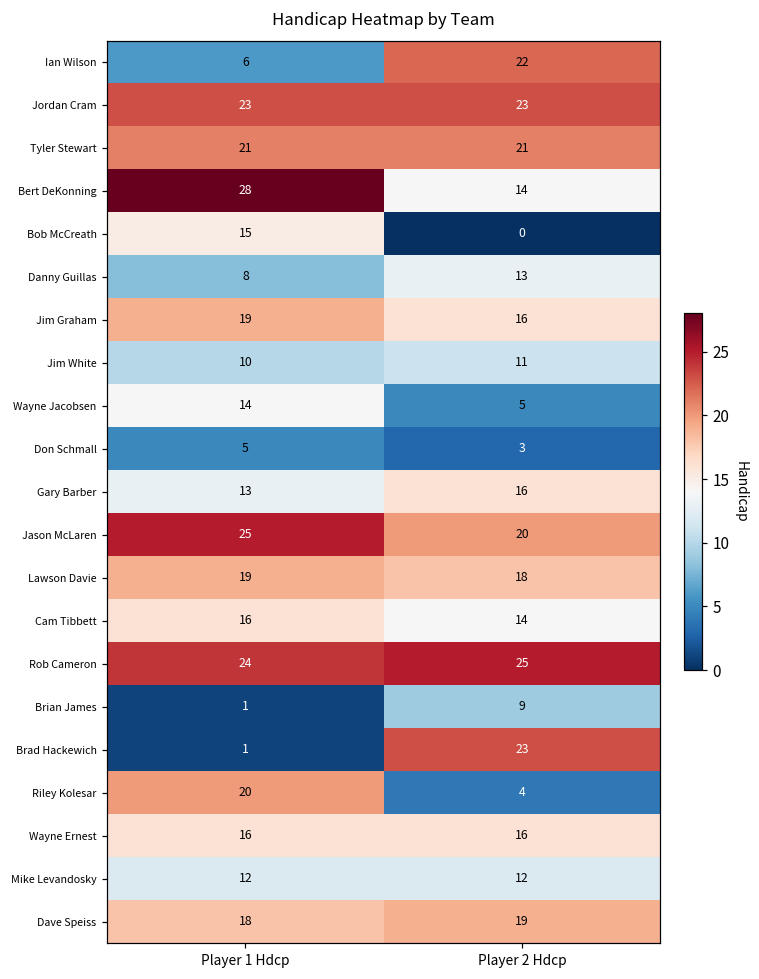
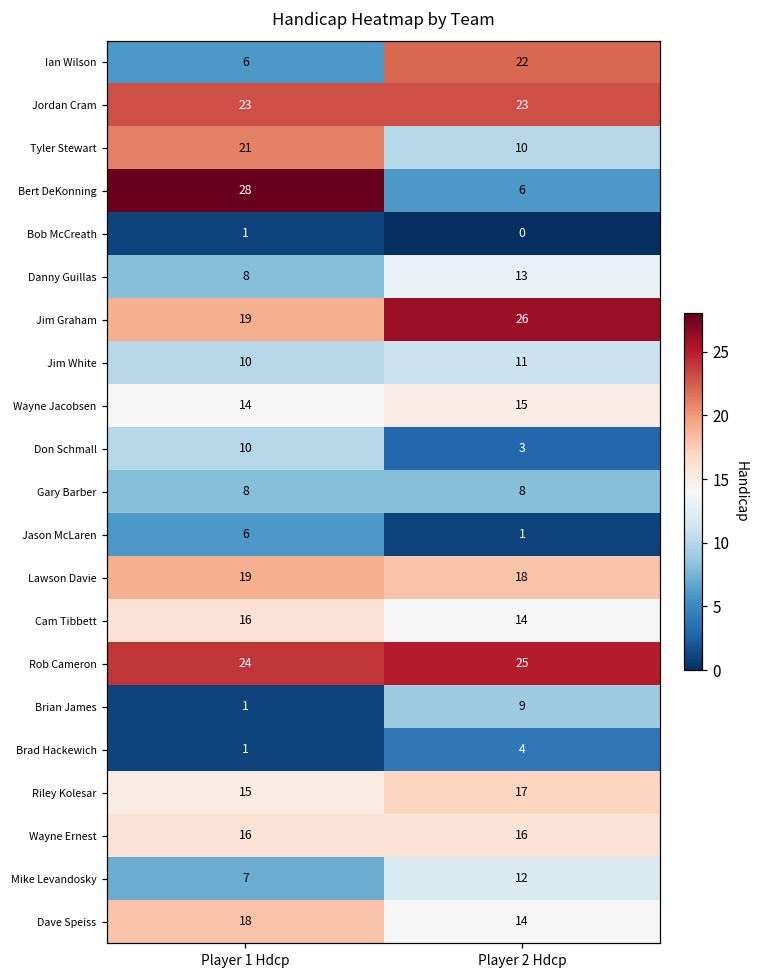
Tyler Stewart, Player 2 Hdcp: 21 -> 10
Bert DeKonning, Player 2 Hdcp: 14 -> 6
Bob McCreath, Player 1 Hdcp: 15 -> 1
Jim Graham, Player 2 Hdcp: 16 -> 26
Wayne Jacobsen, Player 2 Hdcp: 5 -> 15
Don Schmall, Player 1 Hdcp: 5 -> 10
Gary Barber, Player 1 Hdcp: 13 -> 8
Gary Barber, Player 2 Hdcp: 16 -> 8
Jason McLaren, Player 1 Hdcp: 25 -> 6
Jason McLaren, Player 2 Hdcp: 20 -> 1
Brad Hackewich, Player 2 Hdcp: 23 -> 4
Riley Kolesar, Player 1 Hdcp: 20 -> 15
Riley Kolesar, Player 2 Hdcp: 4 -> 17
Mike Levandosky, Player 1 Hdcp: 12 -> 7
Dave Speiss, Player 2 Hdcp: 19 -> 14
